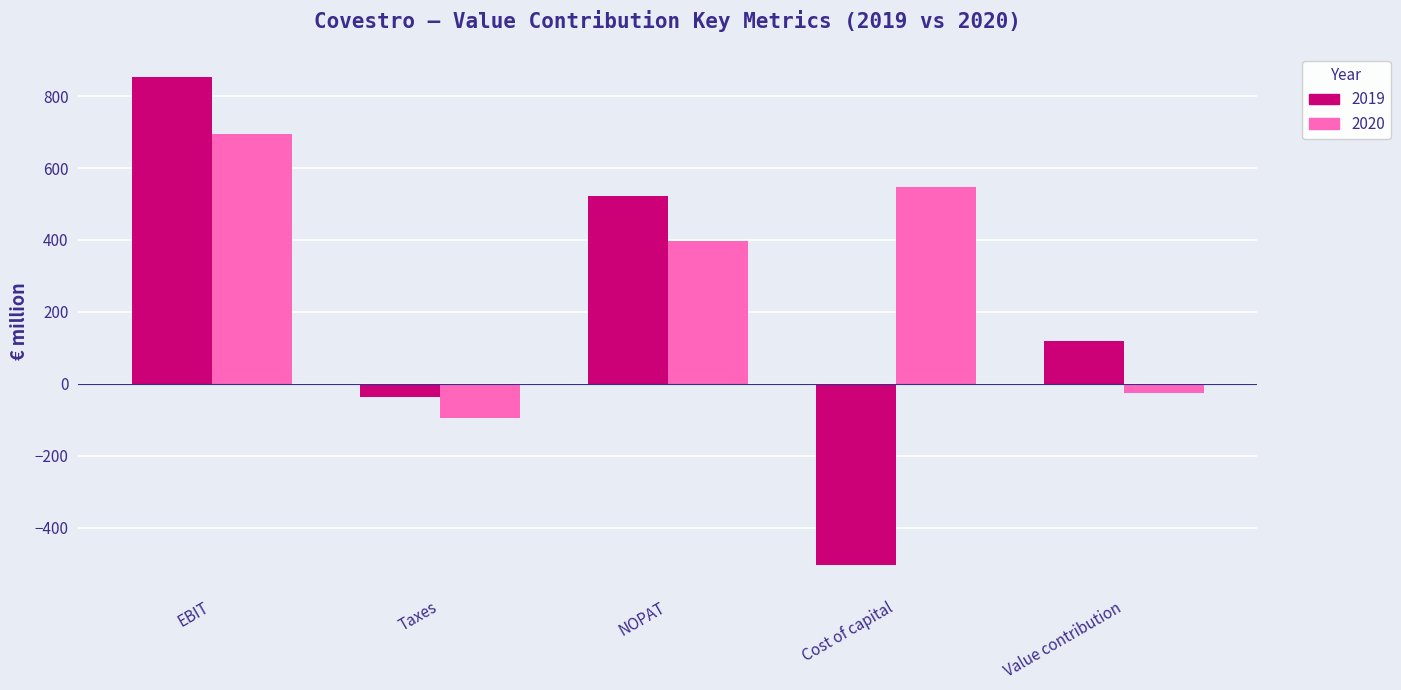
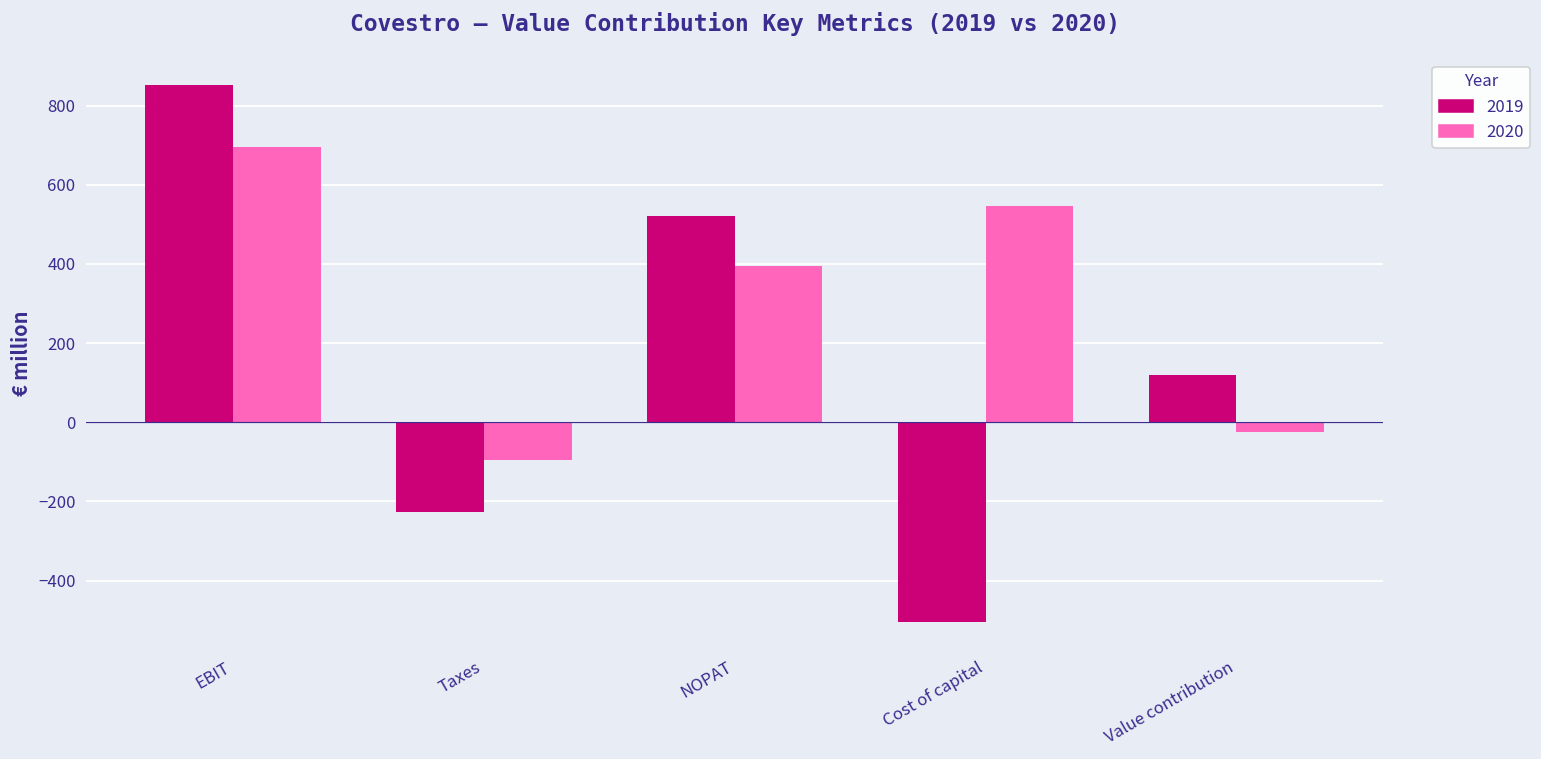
2019, Taxes: -40 -> -230
